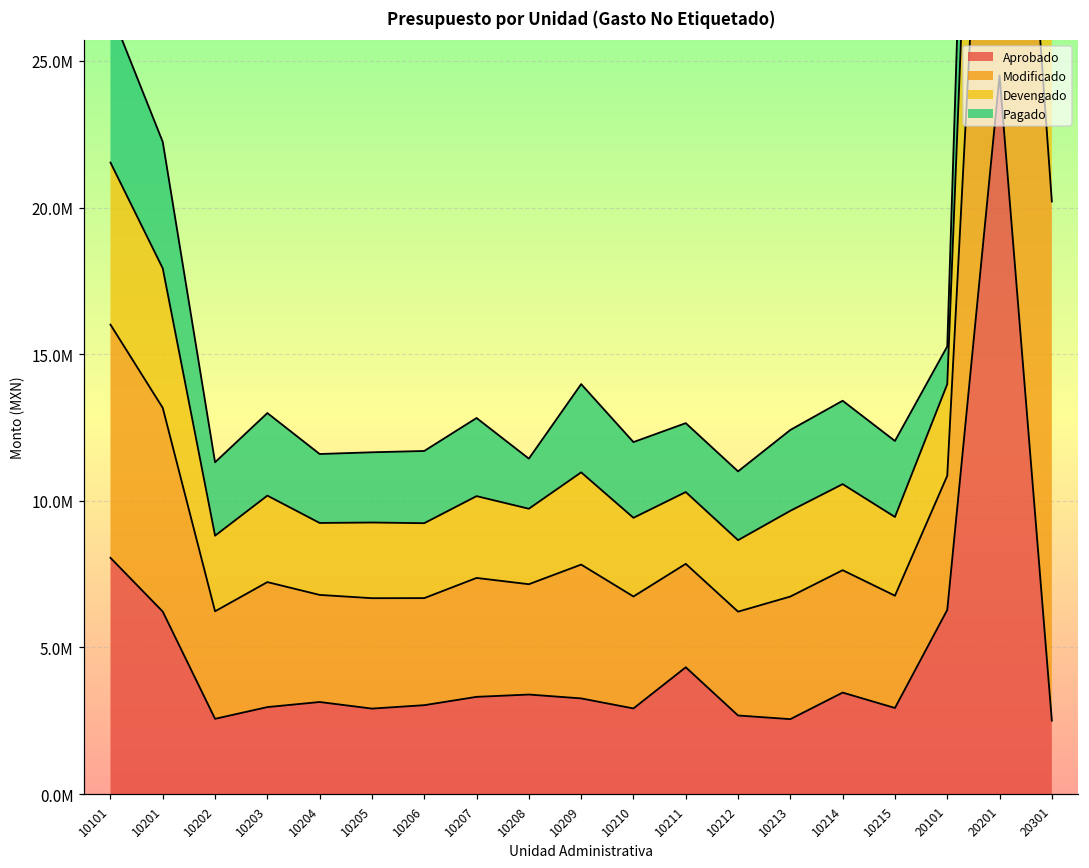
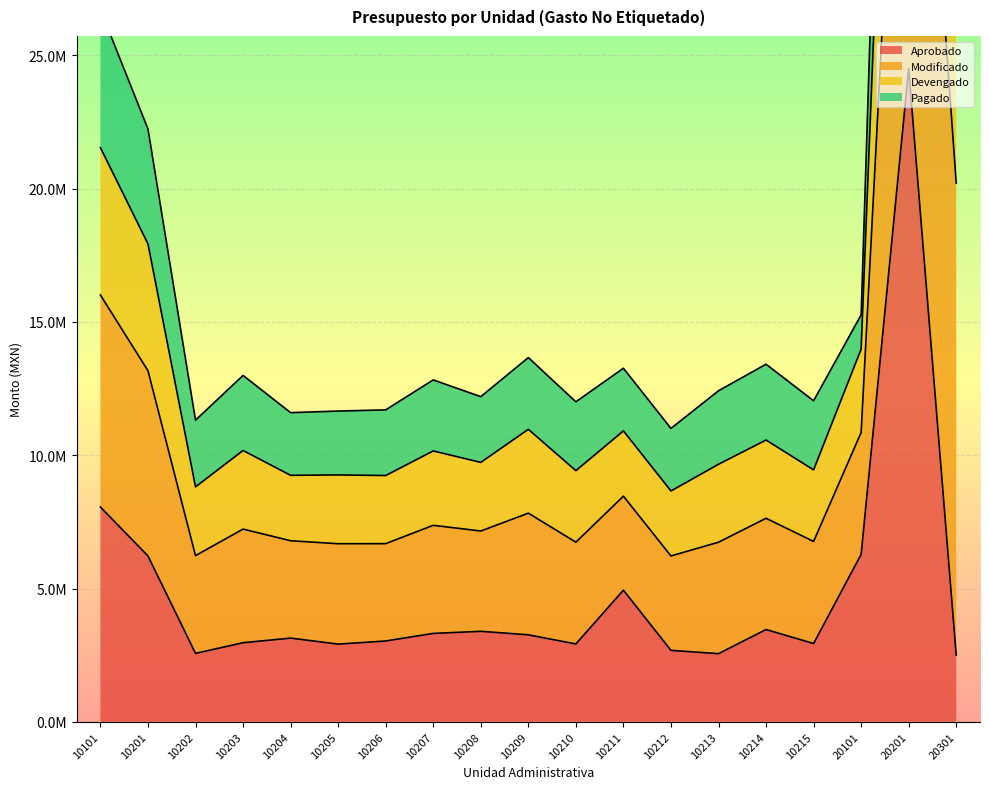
Pagado, 10208: 1700000 -> 2500000
Pagado, 10209: 3000000 -> 2700000
Aprobado, 10211: 4300000 -> 4900000
